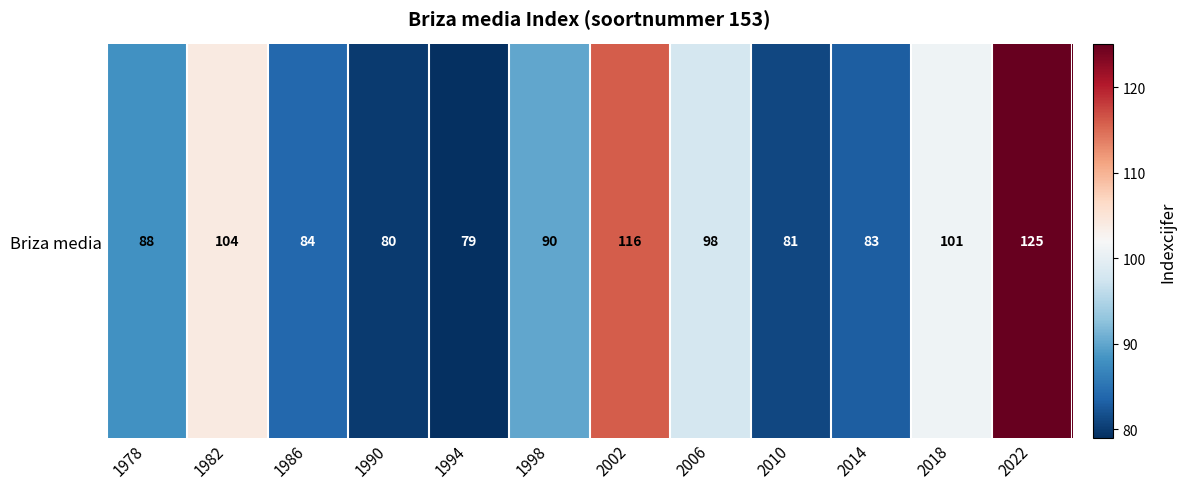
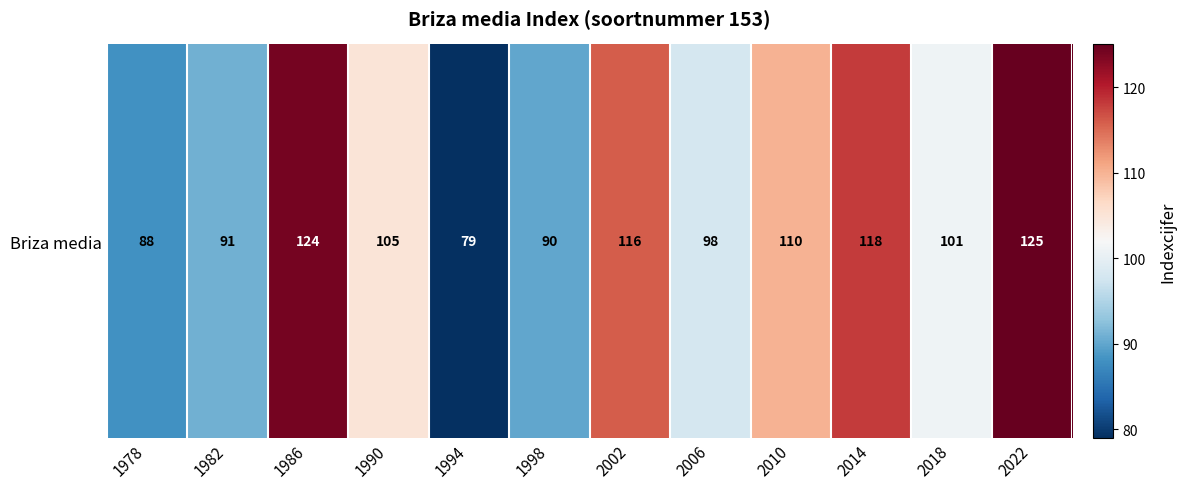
Briza media, 1982: 104 -> 91
Briza media, 1986: 84 -> 124
Briza media, 1990: 80 -> 105
Briza media, 2010: 81 -> 110
Briza media, 2014: 83 -> 118
